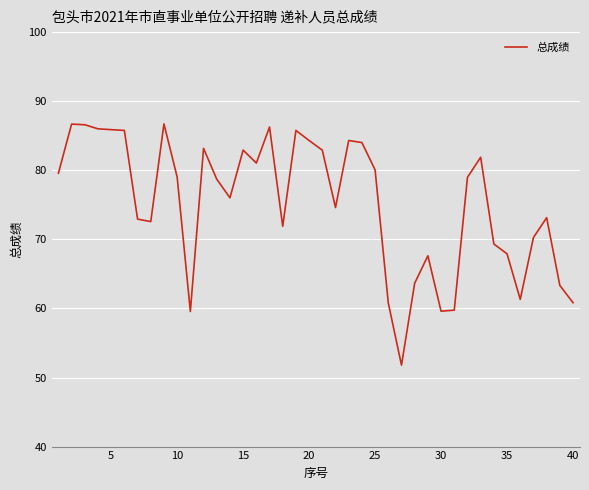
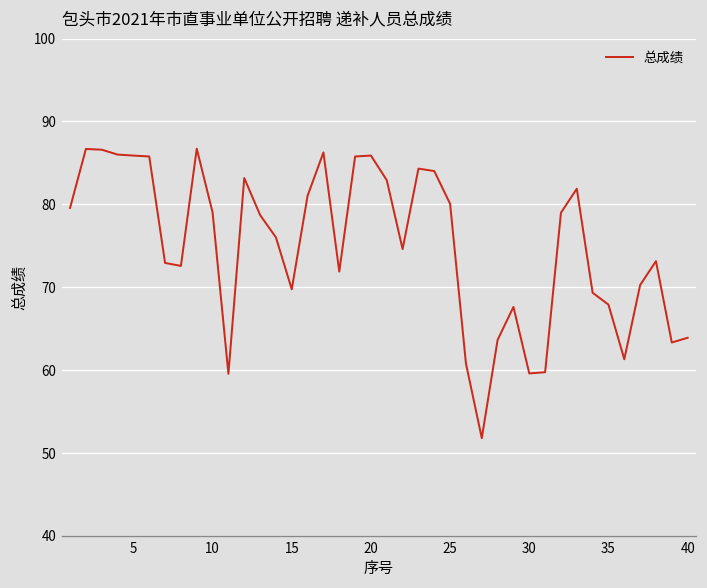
15: 83 -> 70
20: 84 -> 86
40: 61 -> 64
